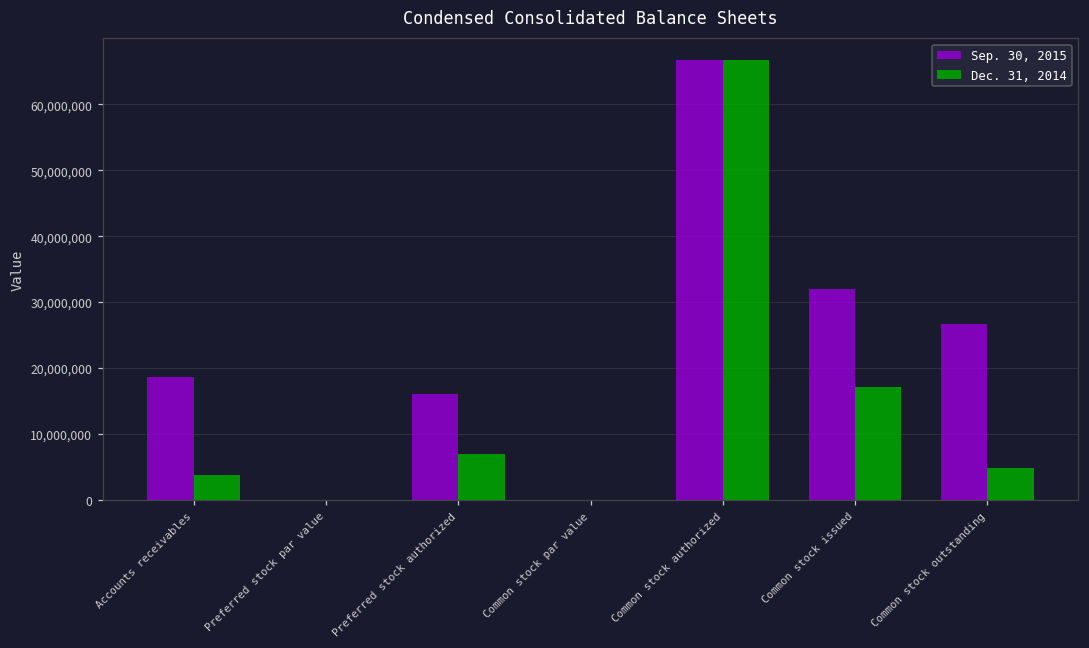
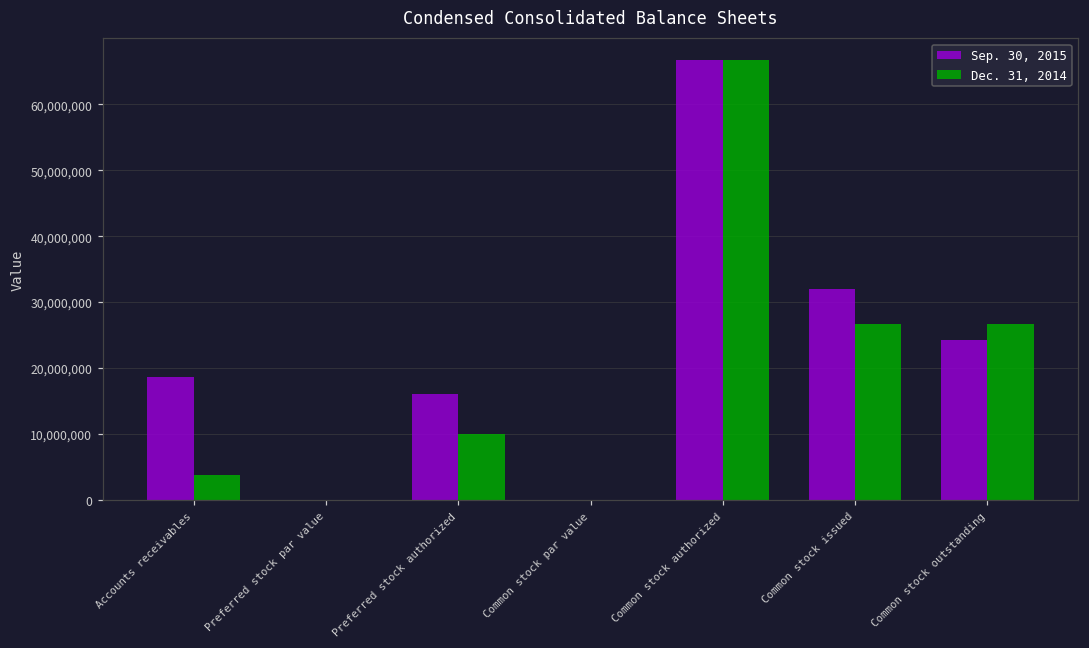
Dec. 31, 2014, Preferred stock authorized: 7,000,000 -> 10,000,000
Dec. 31, 2014, Common stock issued: 17,000,000 -> 27,000,000
Sep. 30, 2015, Common stock outstanding: 27,000,000 -> 24,000,000
Dec. 31, 2014, Common stock outstanding: 5,000,000 -> 27,000,000
